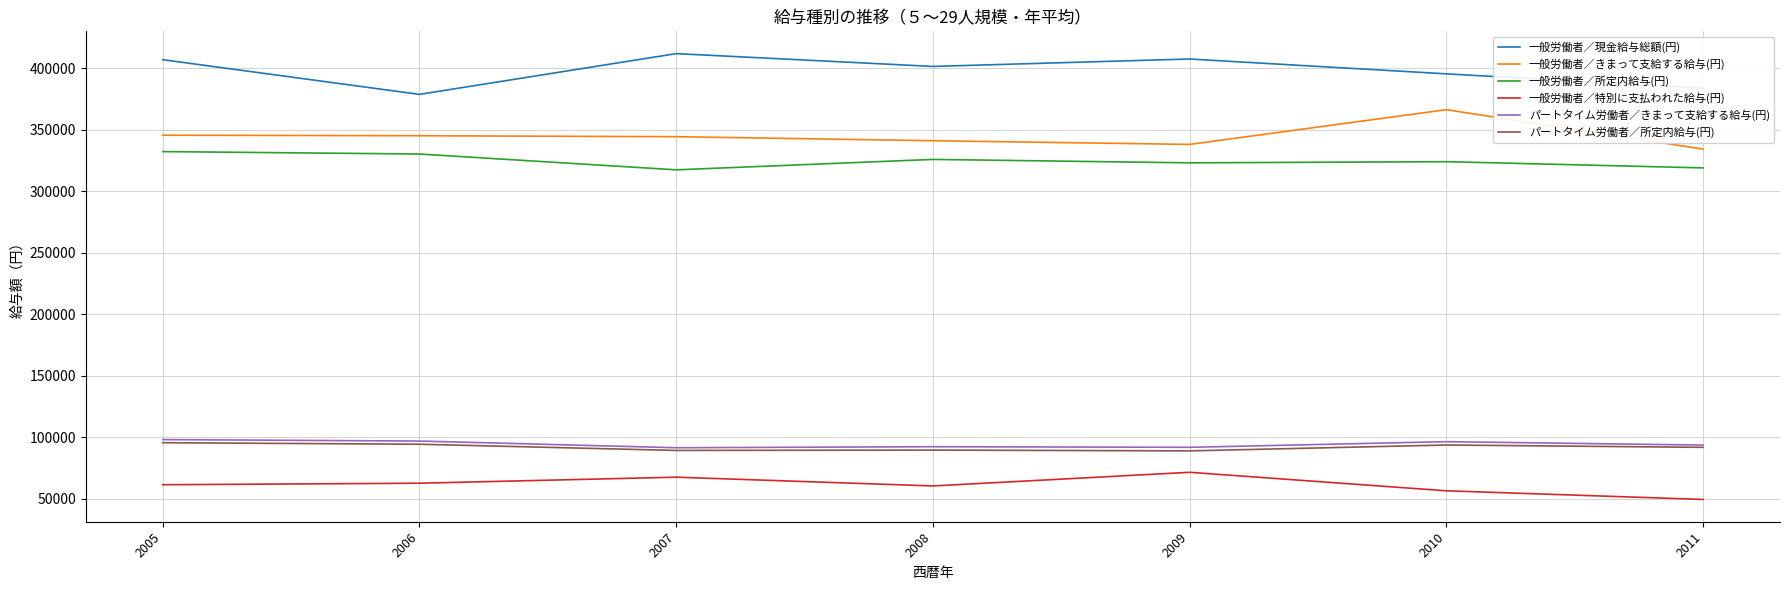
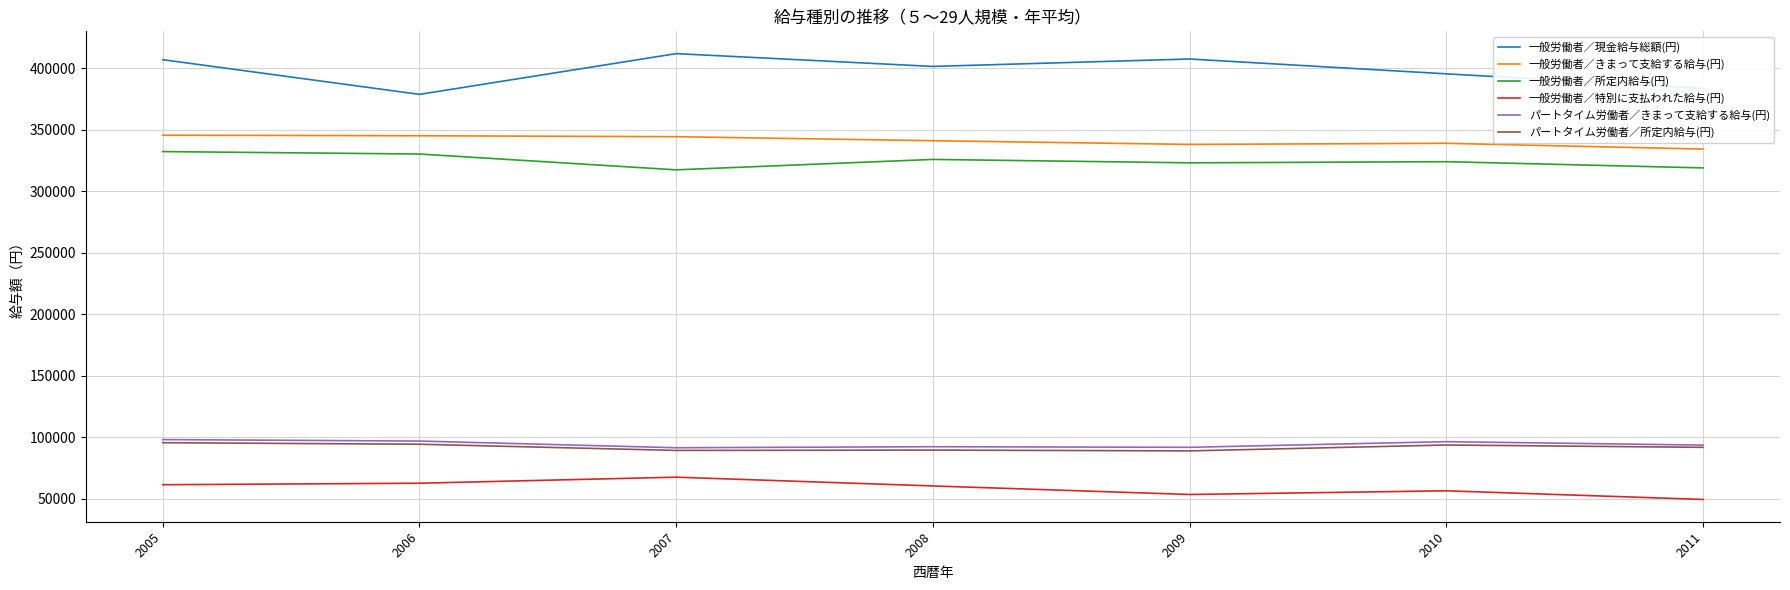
一般労働者／特別に支払われた給与(円), 2009: 72000 -> 53000
一般労働者／きまって支給する給与(円), 2010: 366000 -> 339000
